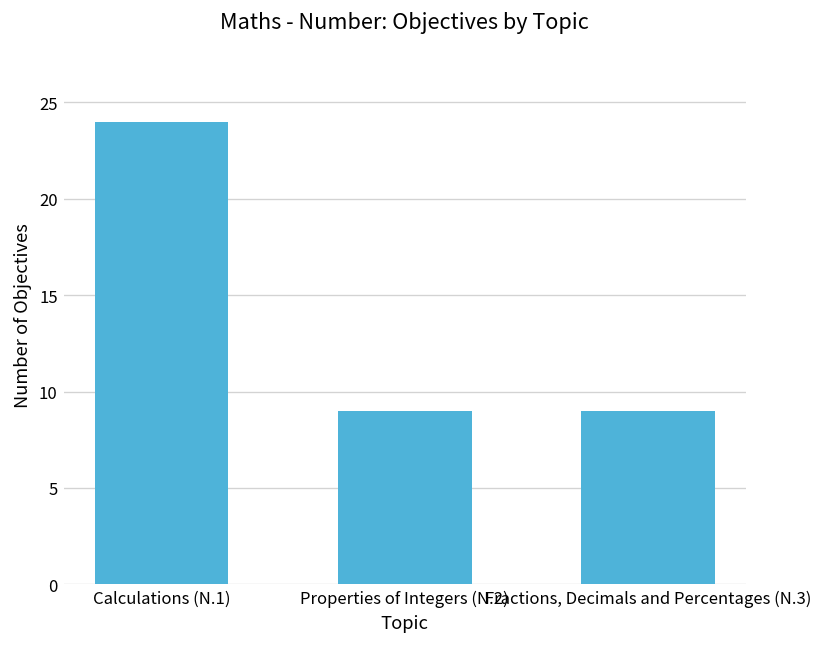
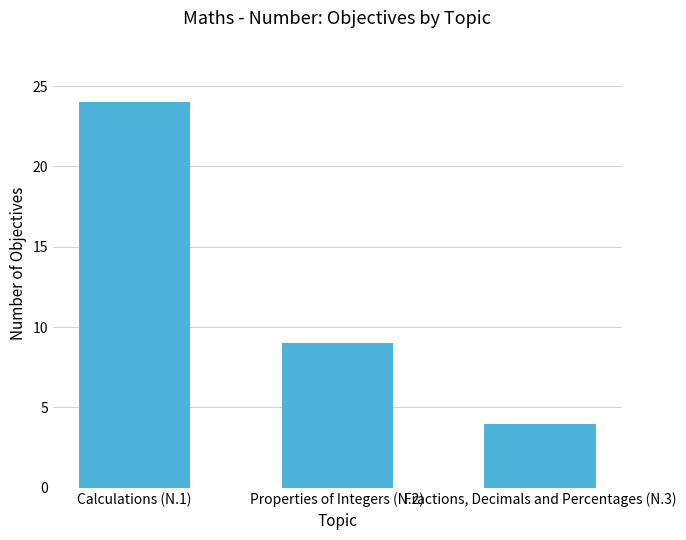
Fractions, Decimals and Percentages (N.3): 9 -> 4
